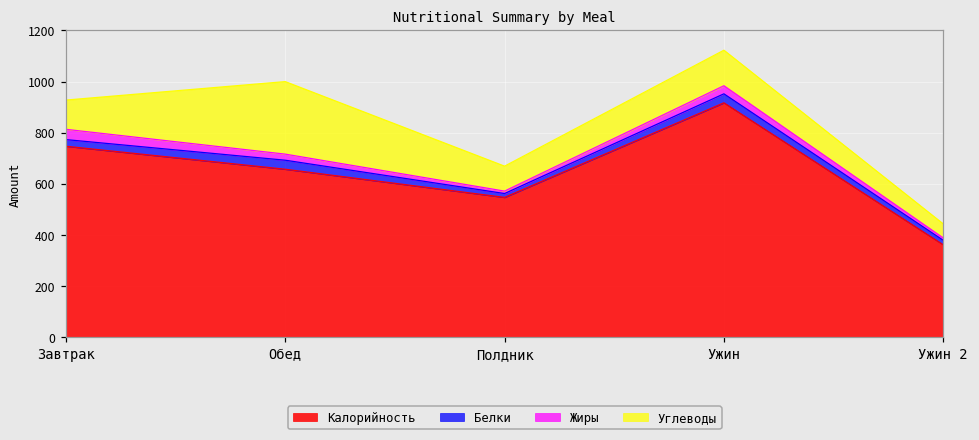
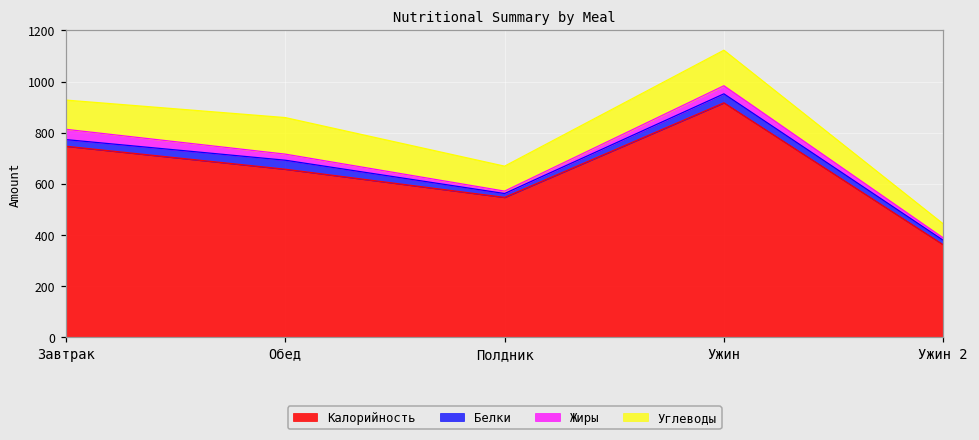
Углеводы, Обед: 280 -> 140
